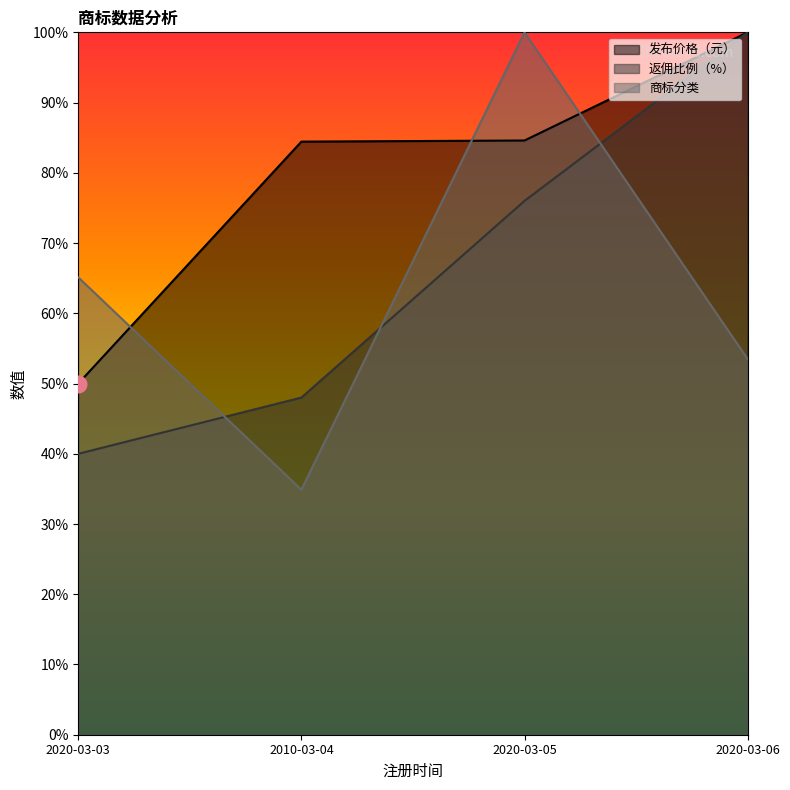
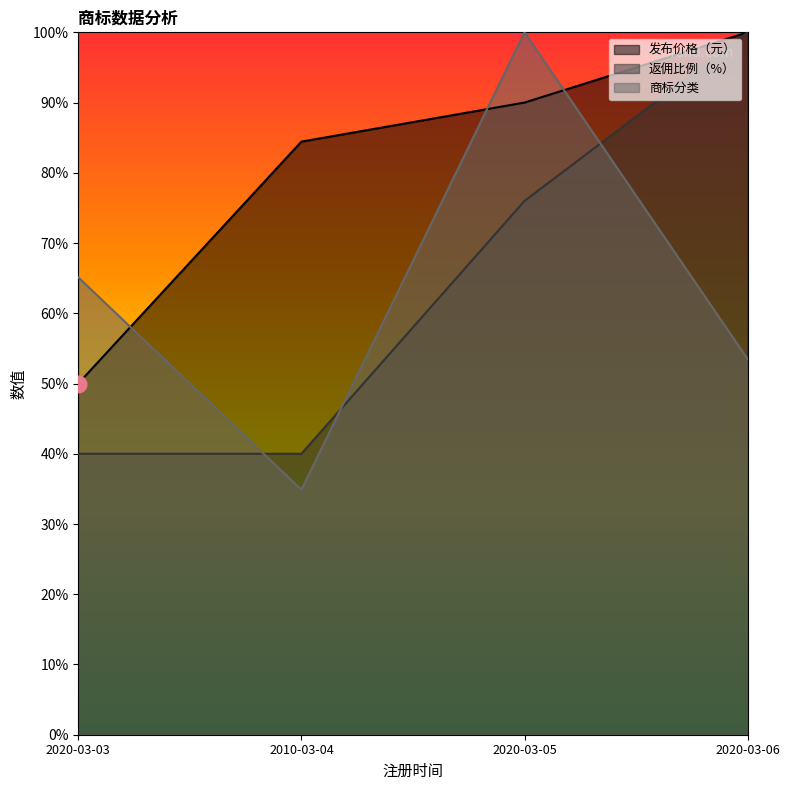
返佣比例（%）, 2010-03-04: 48% -> 40%
发布价格（元）, 2020-03-05: 85% -> 90%
